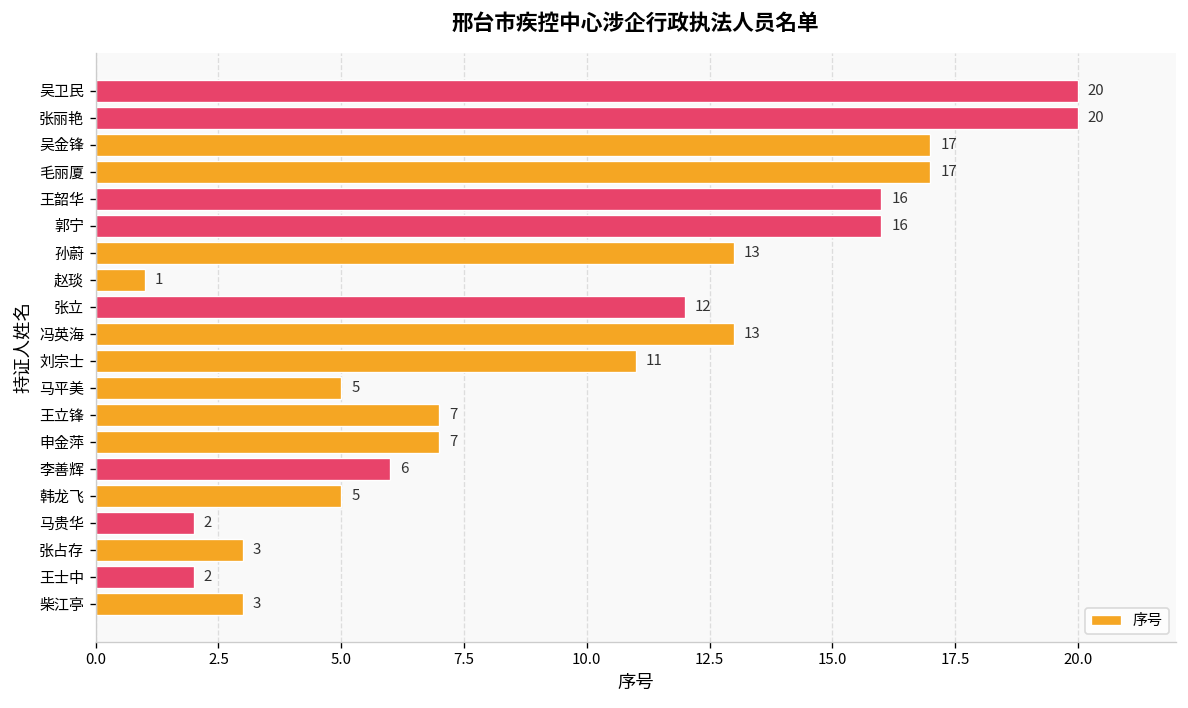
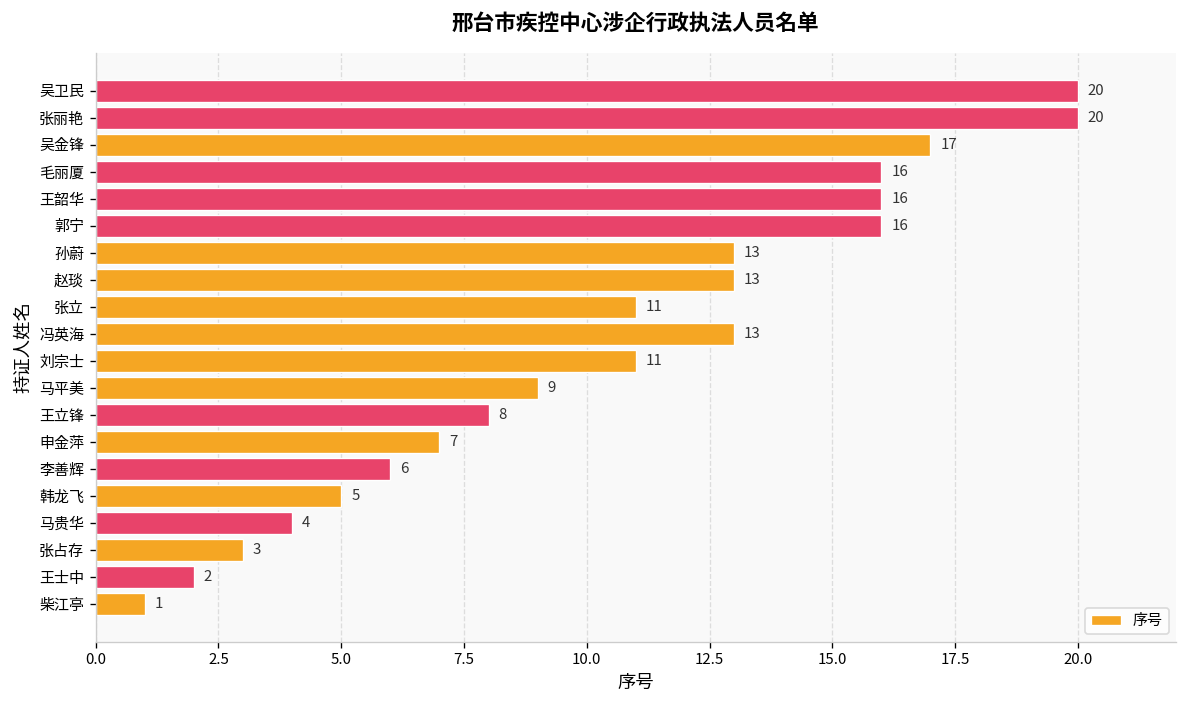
毛丽厦: 17 -> 16
赵琰: 1 -> 13
张立: 12 -> 11
马平美: 5 -> 9
王立锋: 7 -> 8
马贵华: 2 -> 4
柴江亭: 3 -> 1
